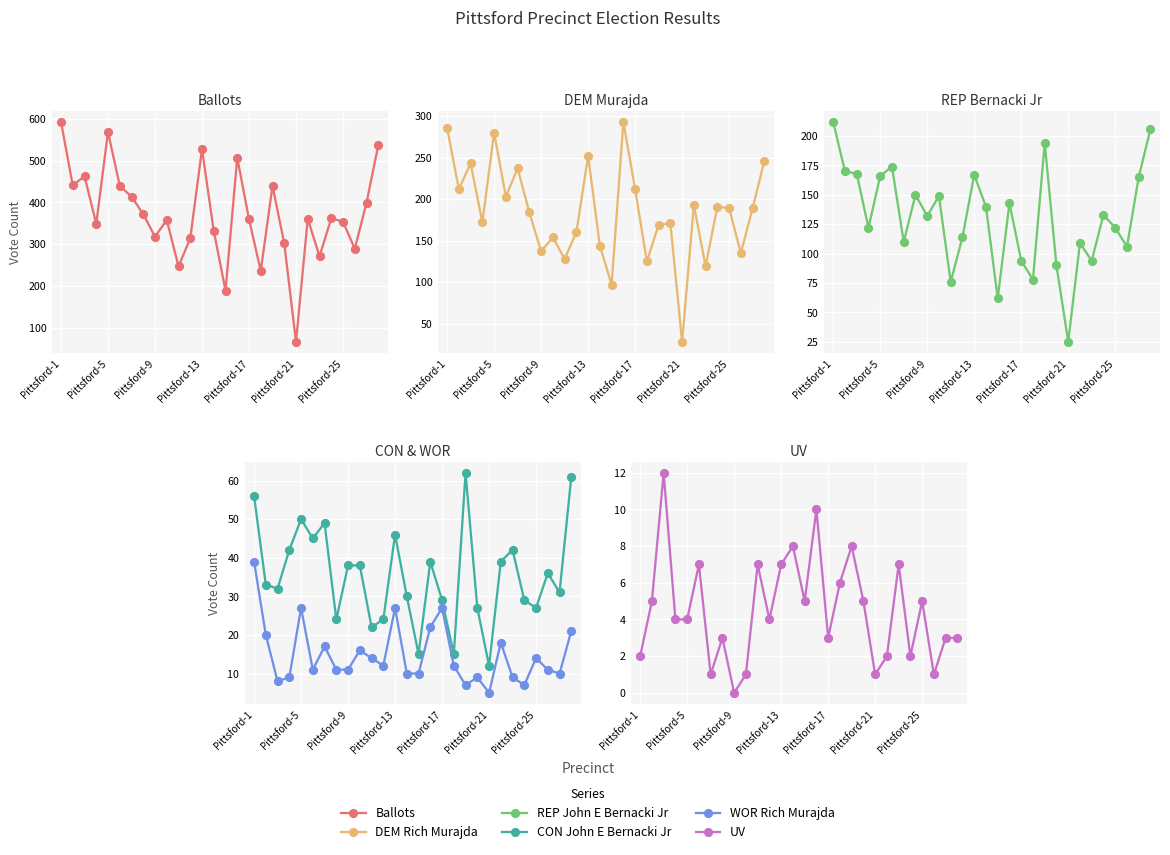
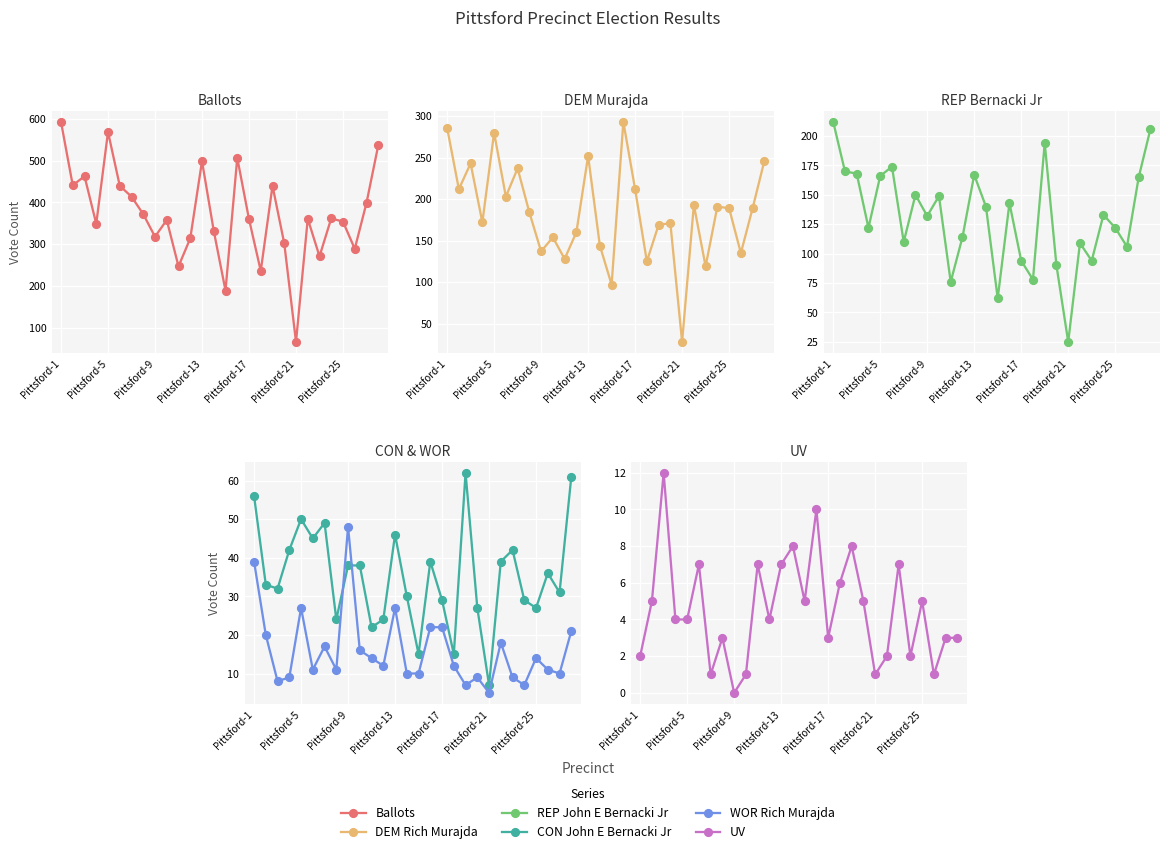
Ballots, Pittsford-13: 530 -> 500
CON & WOR, WOR Rich Murajda, Pittsford-9: 11 -> 48
CON & WOR, WOR Rich Murajda, Pittsford-17: 27 -> 22
CON & WOR, CON John E Bernacki Jr, Pittsford-21: 12 -> 7
